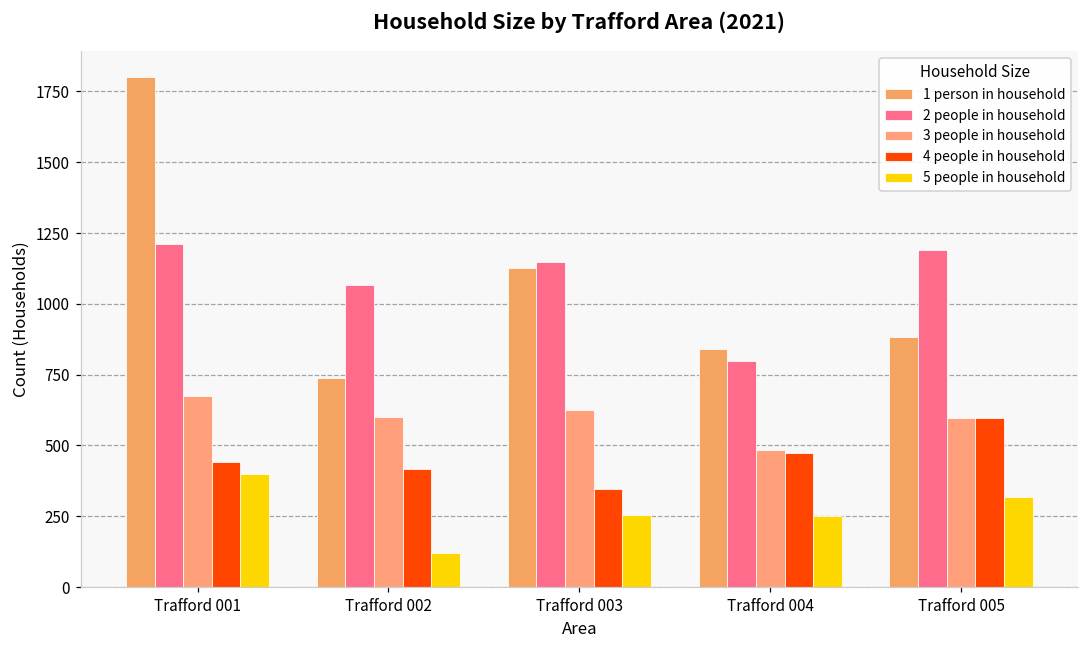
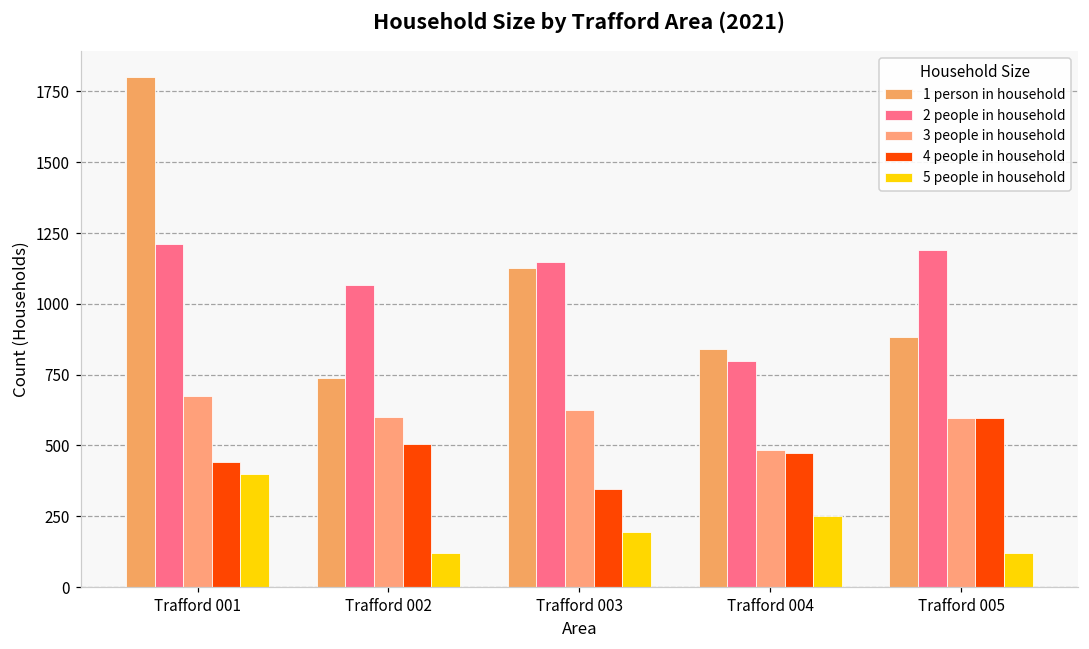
4 people in household, Trafford 002: 420 -> 510
5 people in household, Trafford 003: 260 -> 200
5 people in household, Trafford 005: 320 -> 120
